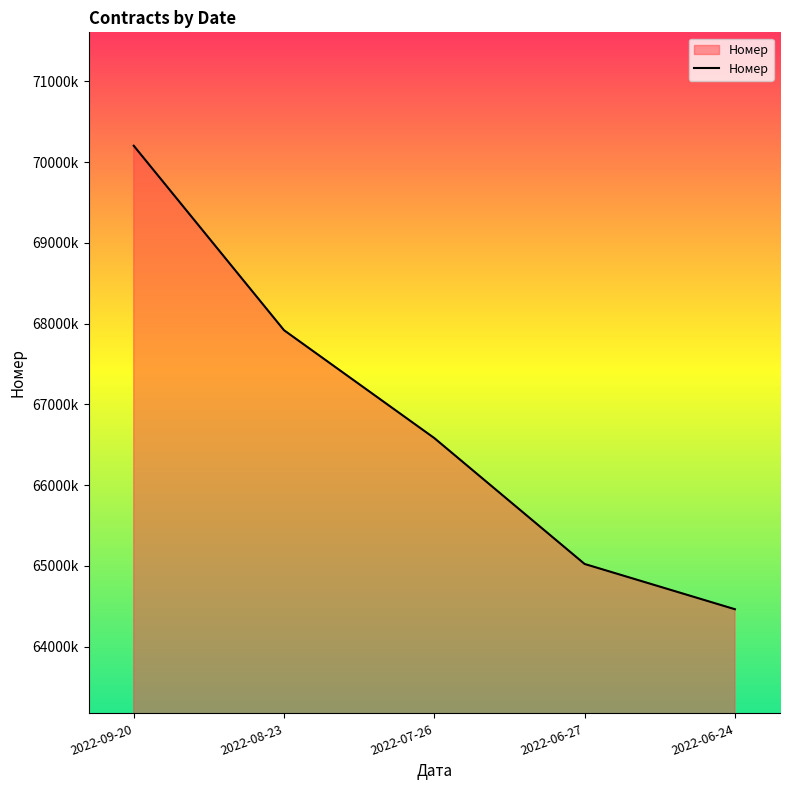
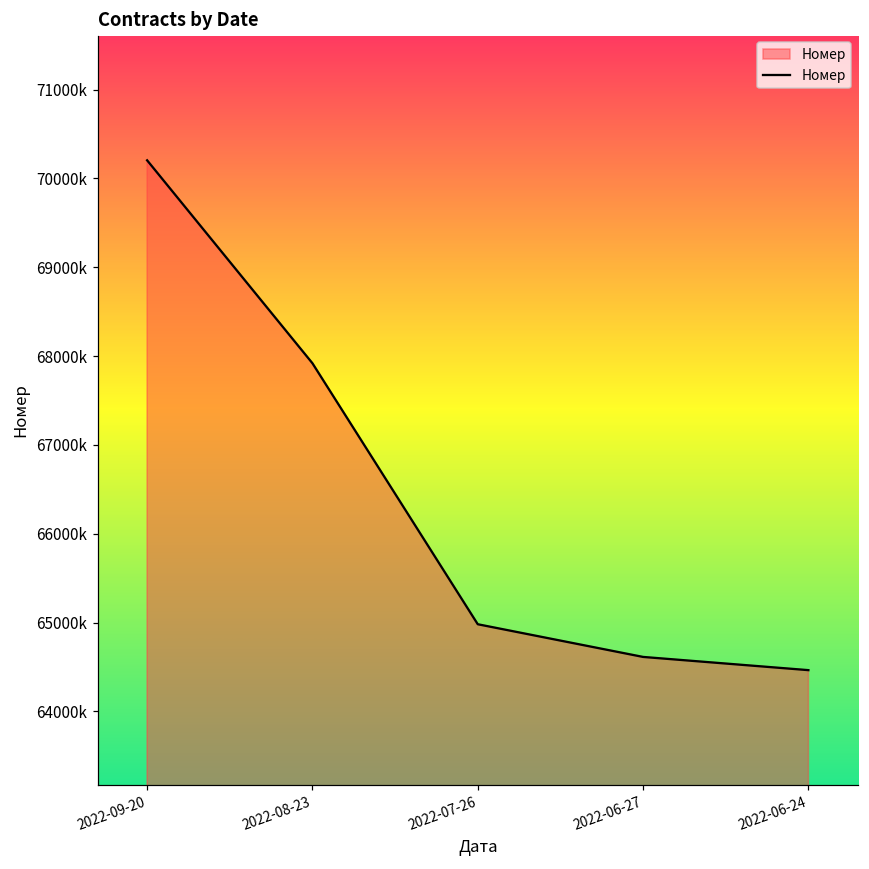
2022-07-26: 66600000 -> 65000000
2022-06-27: 65000000 -> 64600000
